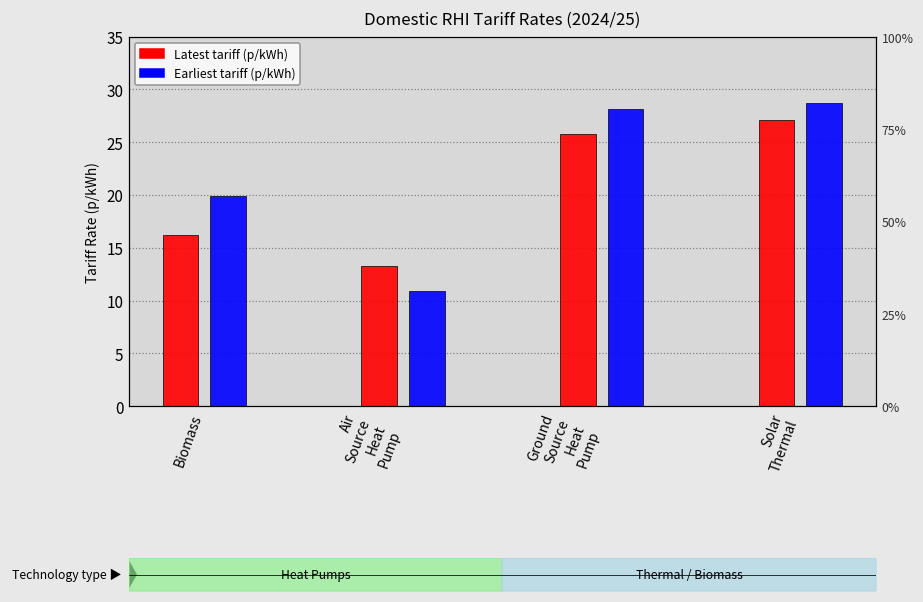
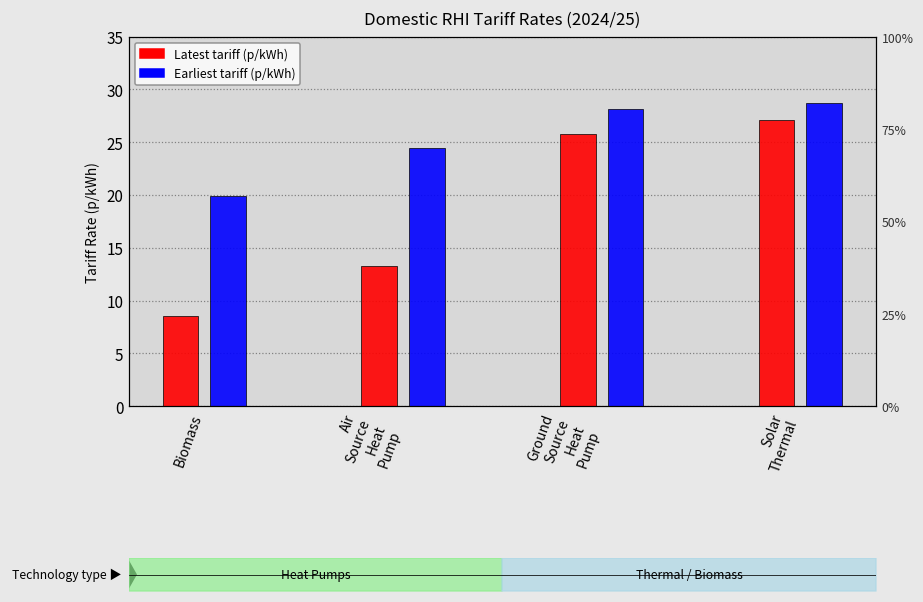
Domestic RHI Tariff Rates (2024/25), Latest tariff (p/kWh), Biomass: 16 -> 9
Domestic RHI Tariff Rates (2024/25), Earliest tariff (p/kWh), Air Source Heat Pump: 11 -> 24
